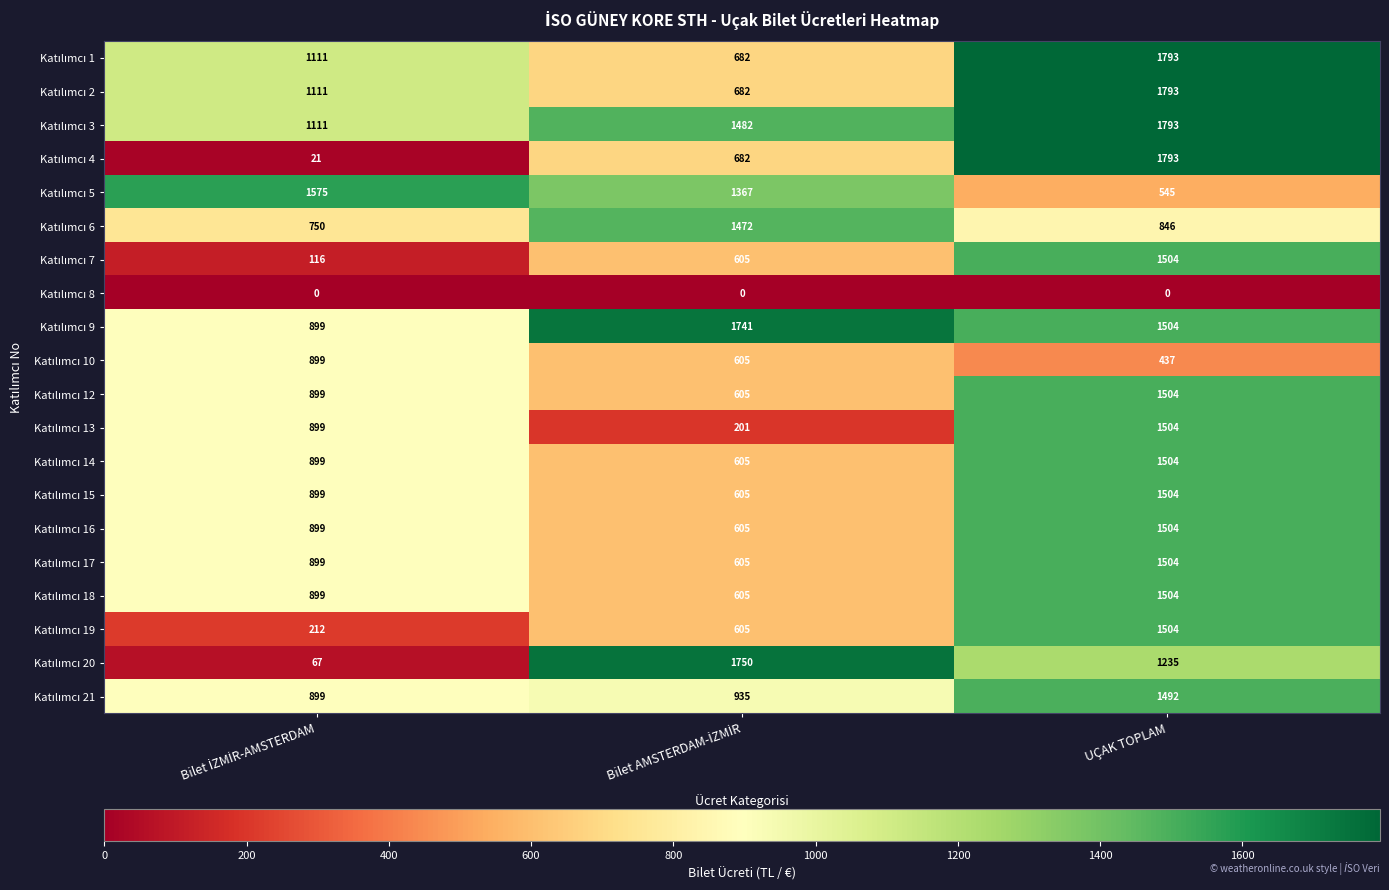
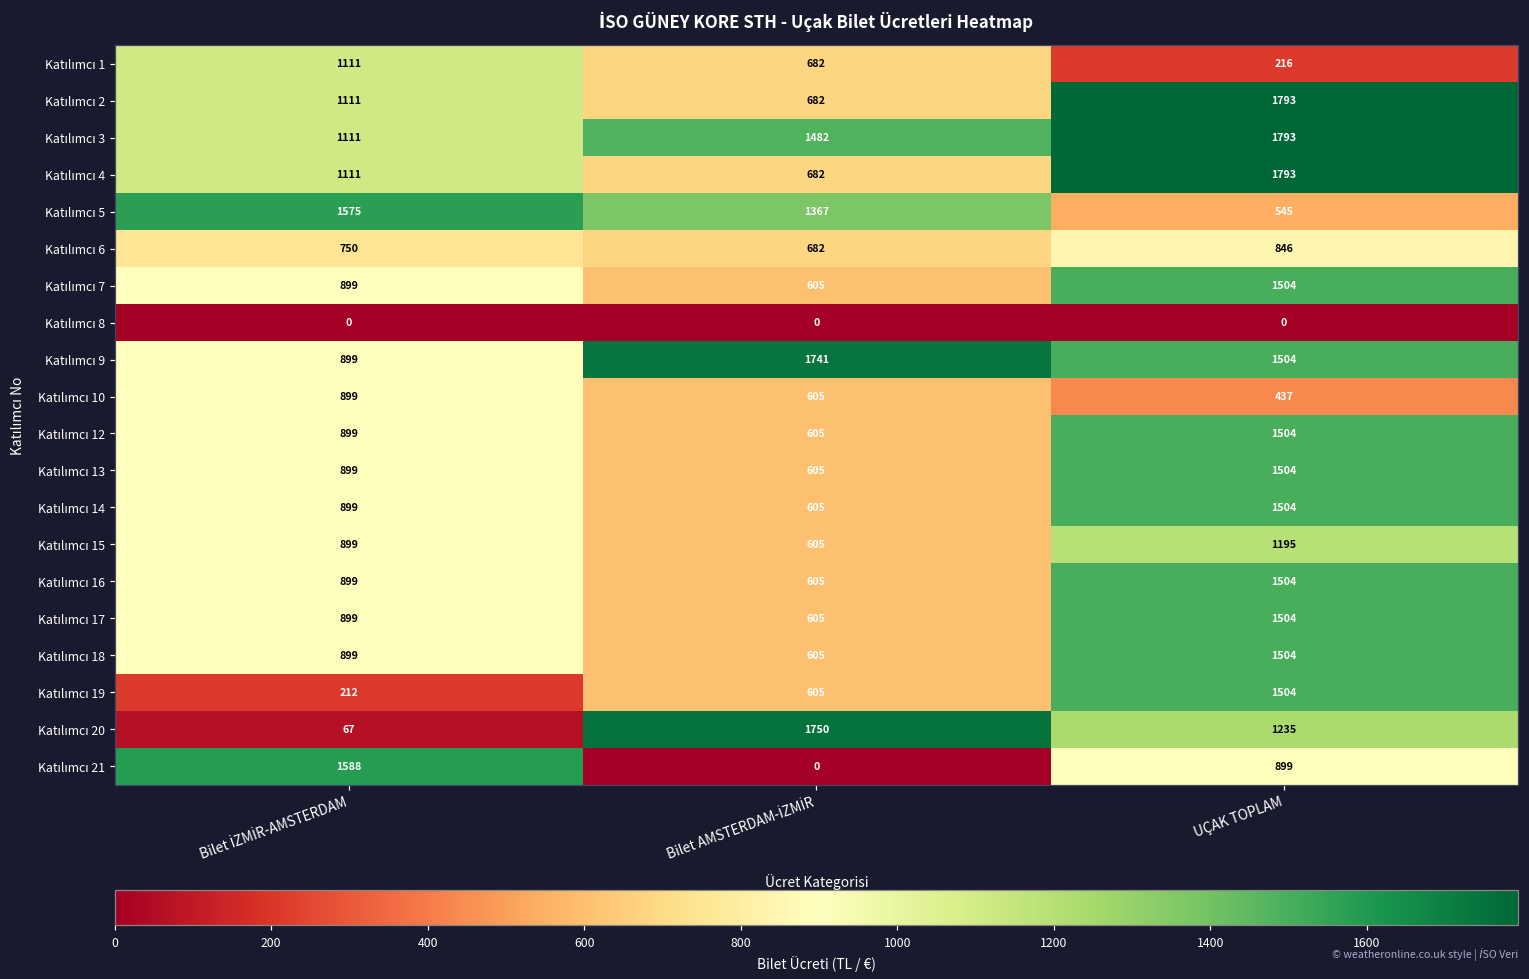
Katılımcı 1, UÇAK TOPLAM: 1793 -> 216
Katılımcı 4, Bilet İZMİR-AMSTERDAM: 21 -> 1111
Katılımcı 6, Bilet AMSTERDAM-İZMİR: 1472 -> 682
Katılımcı 7, Bilet İZMİR-AMSTERDAM: 116 -> 899
Katılımcı 13, Bilet AMSTERDAM-İZMİR: 201 -> 605
Katılımcı 15, UÇAK TOPLAM: 1504 -> 1195
Katılımcı 21, Bilet İZMİR-AMSTERDAM: 899 -> 1588
Katılımcı 21, Bilet AMSTERDAM-İZMİR: 935 -> 0
Katılımcı 21, UÇAK TOPLAM: 1492 -> 899
